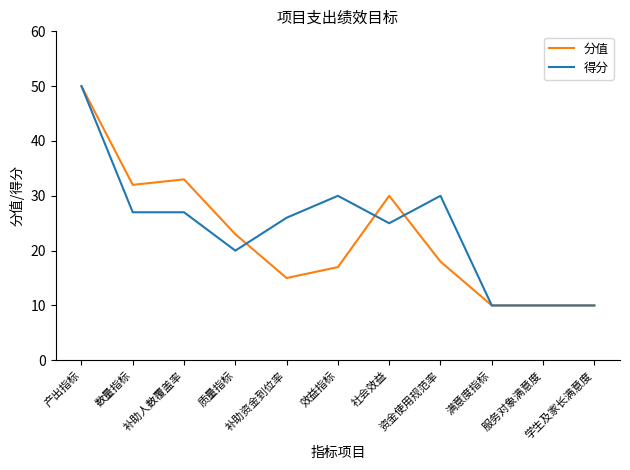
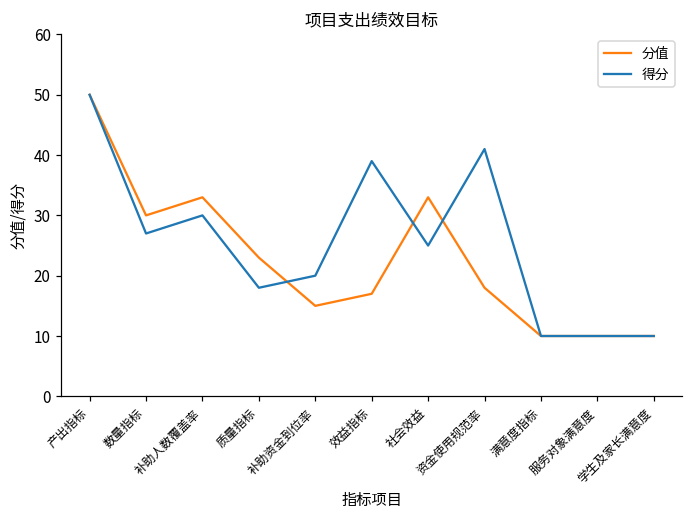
分值, 数量指标: 32 -> 30
得分, 补助人数覆盖率: 27 -> 30
得分, 质量指标: 20 -> 18
得分, 补助资金到位率: 26 -> 20
得分, 效益指标: 30 -> 39
分值, 社会效益: 30 -> 33
得分, 资金使用规范率: 30 -> 41
